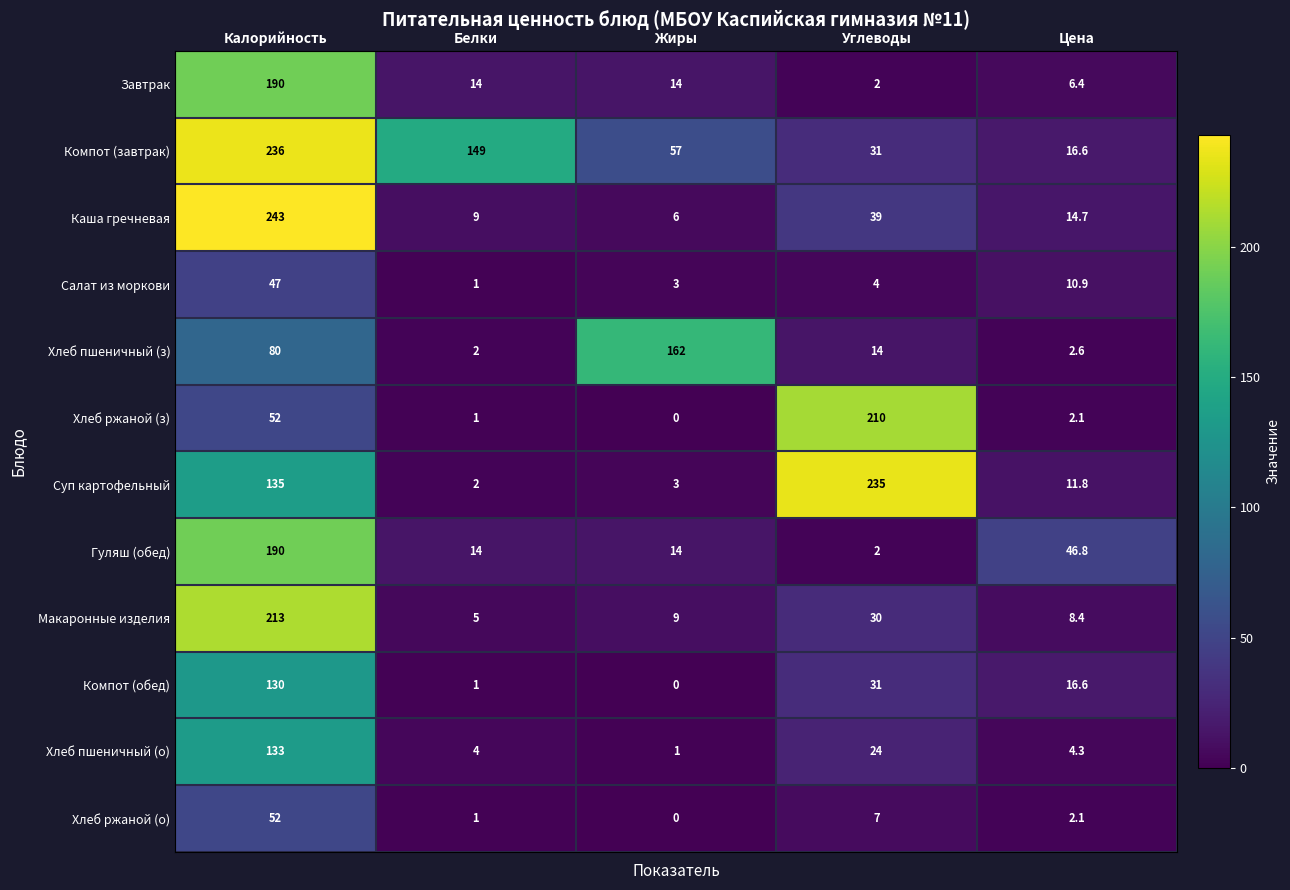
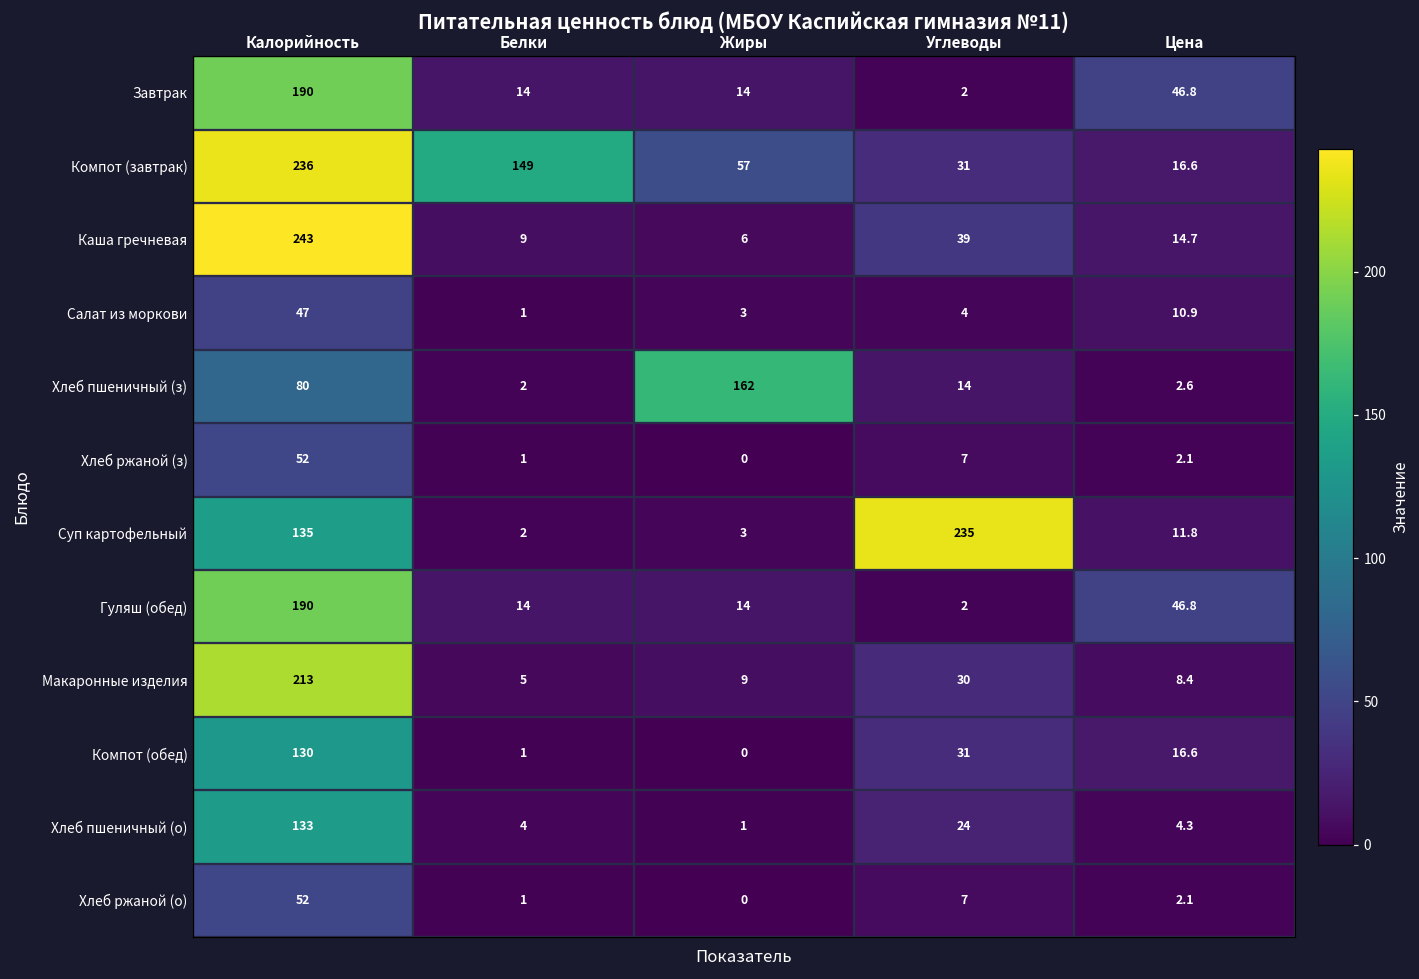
Завтрак, Цена: 6.4 -> 46.8
Хлеб ржаной (з), Углеводы: 210 -> 7
